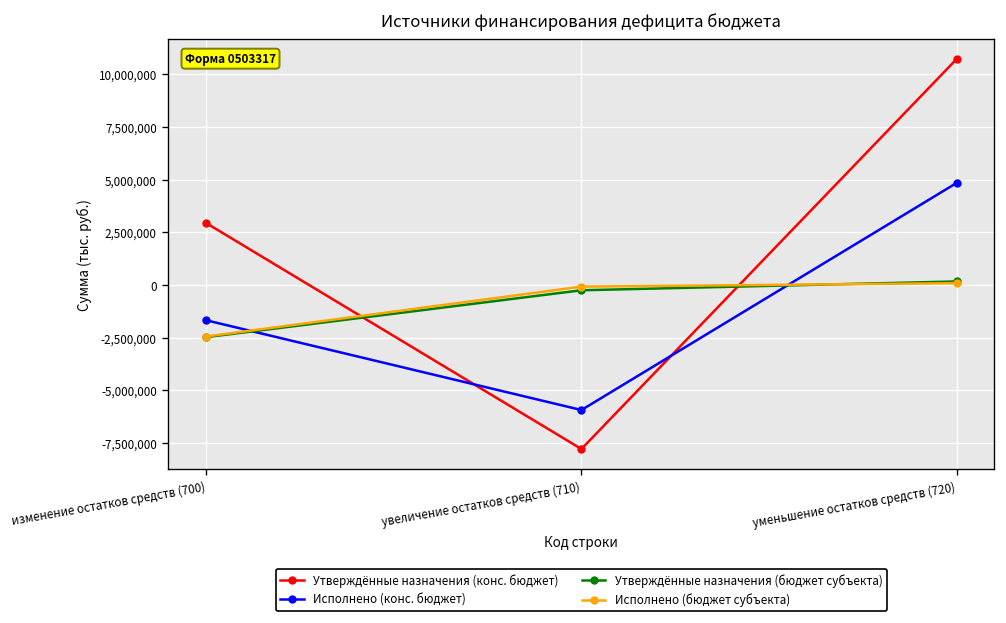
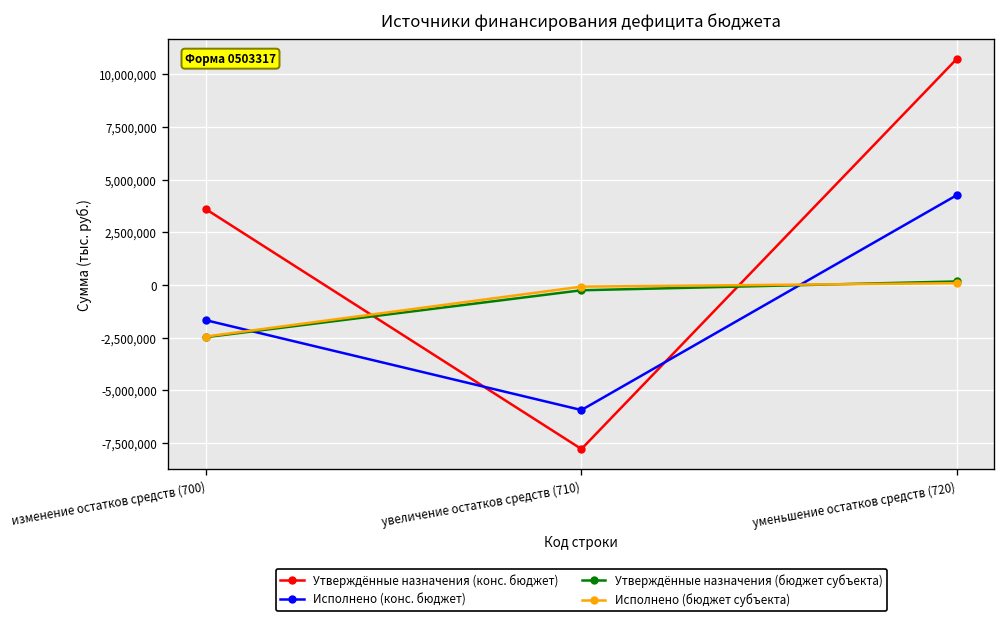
Утверждённые назначения (конс. бюджет), изменение остатков средств (700): 2,900,000 -> 3,600,000
Исполнено (конс. бюджет), уменьшение остатков средств (720): 4,800,000 -> 4,300,000
